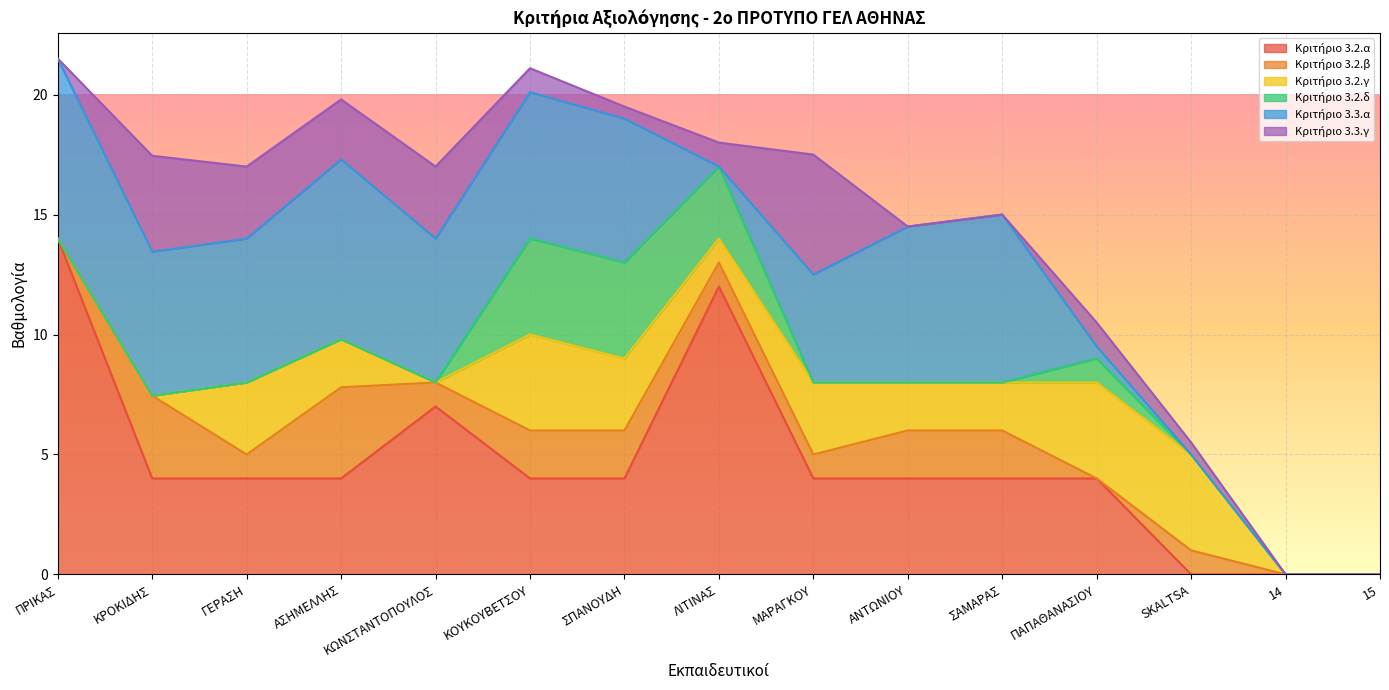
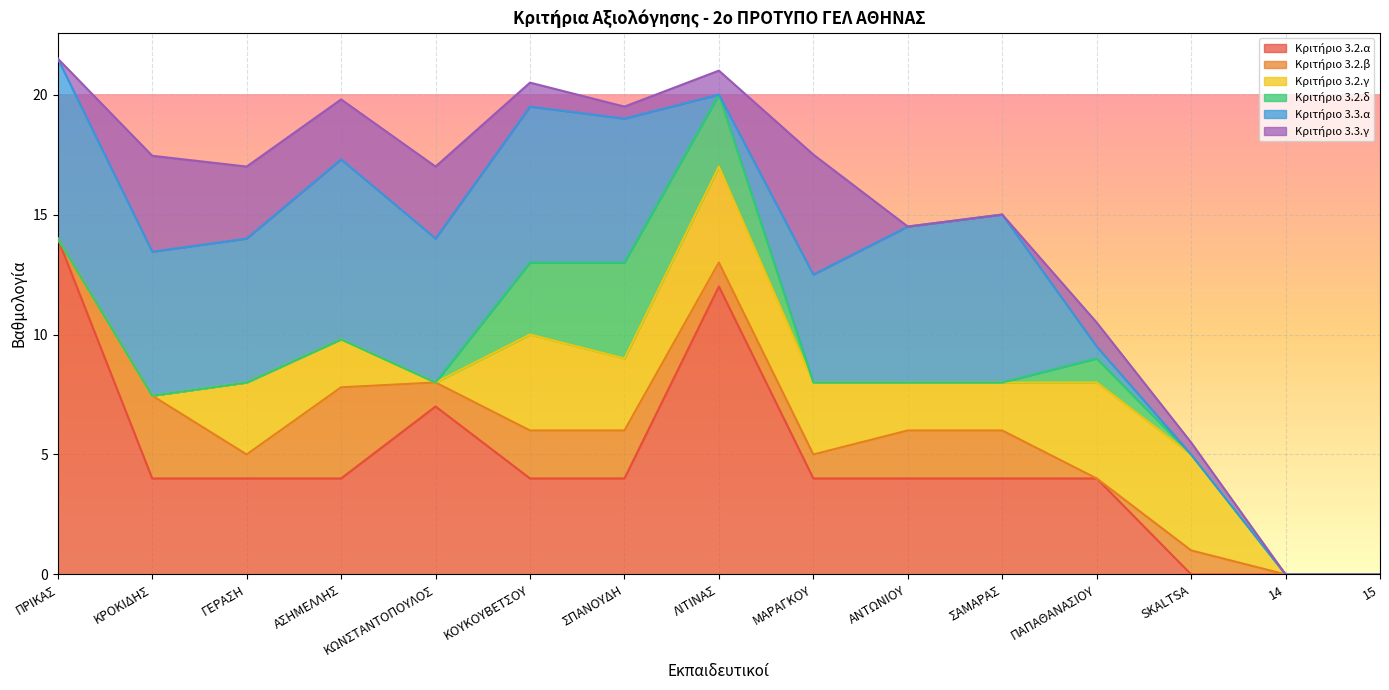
Κριτήριο 3.2.δ, ΚΟΥΚΟΥΒΕΤΣΟΥ: 4 -> 3
Κριτήριο 3.3.α, ΚΟΥΚΟΥΒΕΤΣΟΥ: 6.1 -> 6.5
Κριτήριο 3.2.γ, ΛΙΤΙΝΑΣ: 1 -> 4
